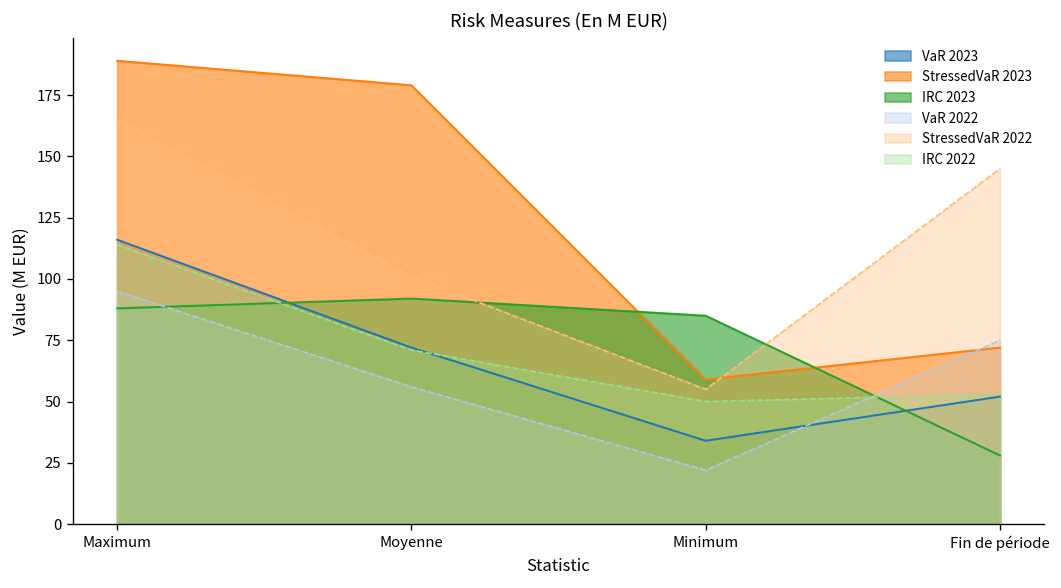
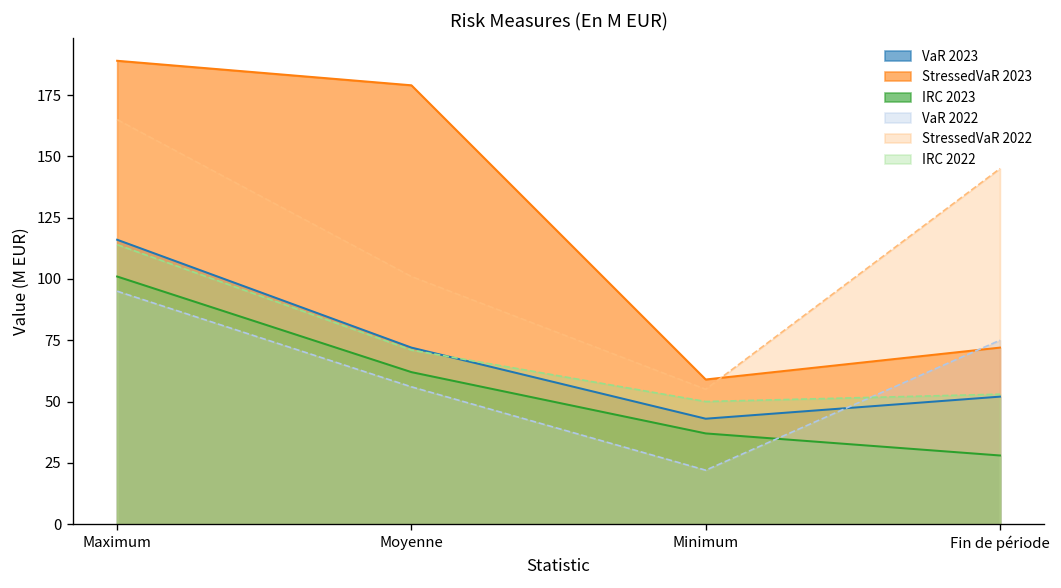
IRC 2023, Maximum: 88 -> 101
IRC 2023, Moyenne: 92 -> 62
VaR 2023, Minimum: 34 -> 43
IRC 2023, Minimum: 85 -> 37
